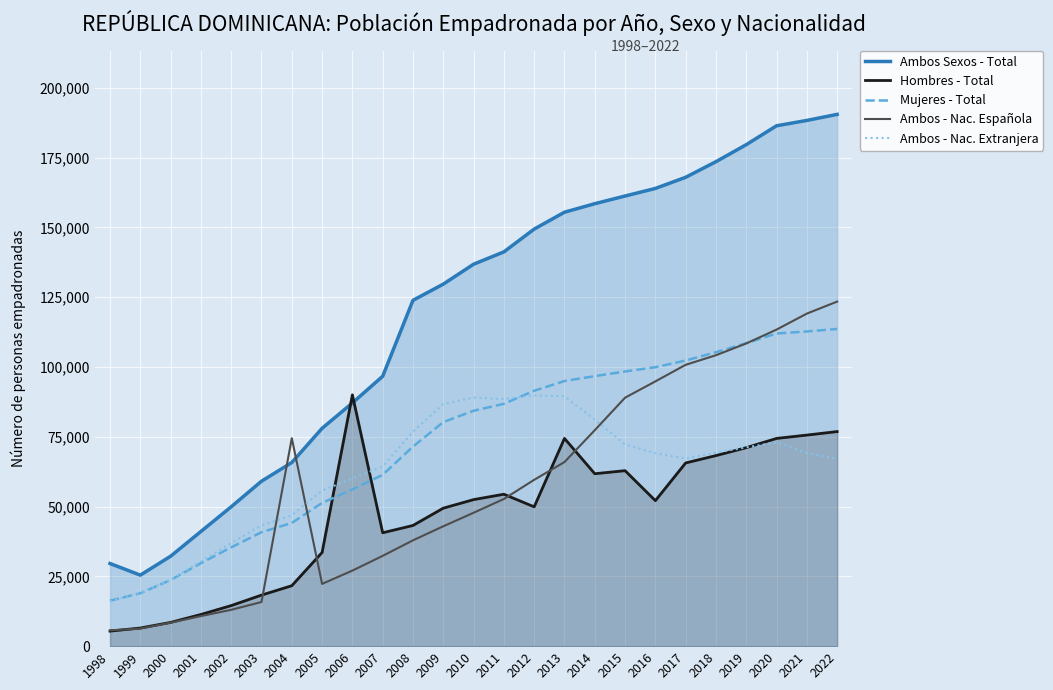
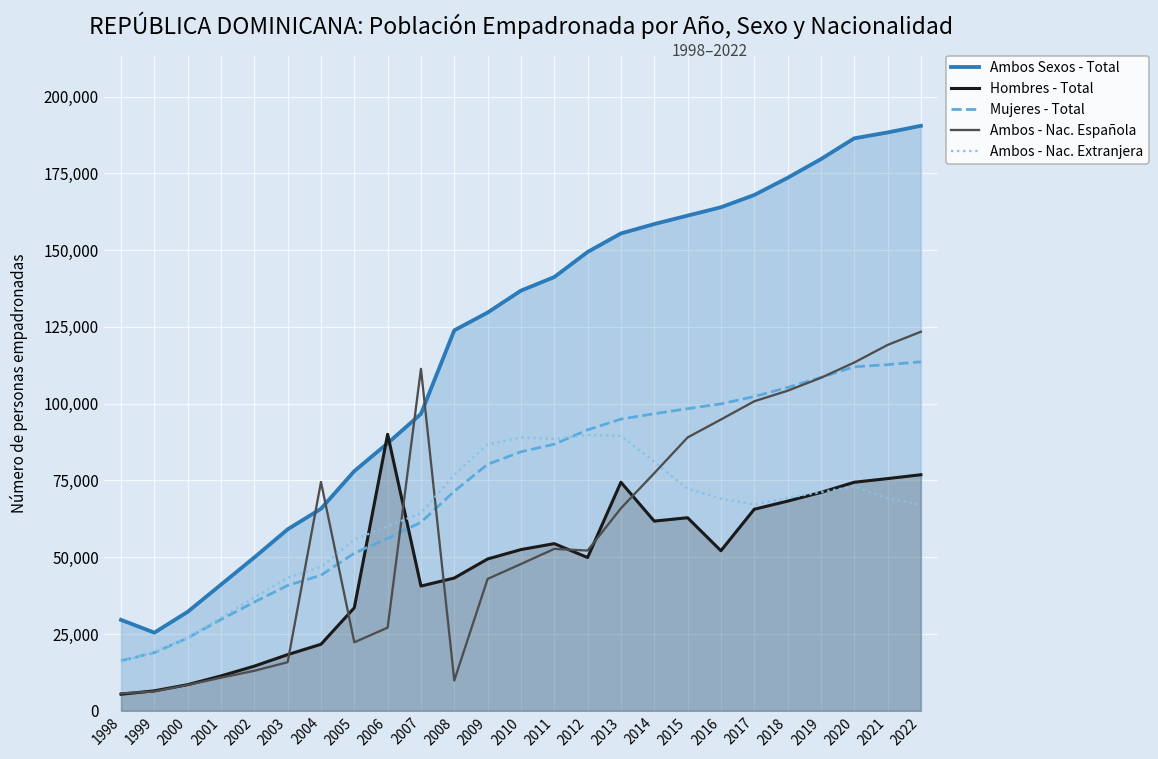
Ambos - Nac. Española, 2007: 32,000 -> 111,000
Ambos - Nac. Española, 2008: 38,000 -> 10,000
Ambos - Nac. Española, 2012: 60,000 -> 52,000
